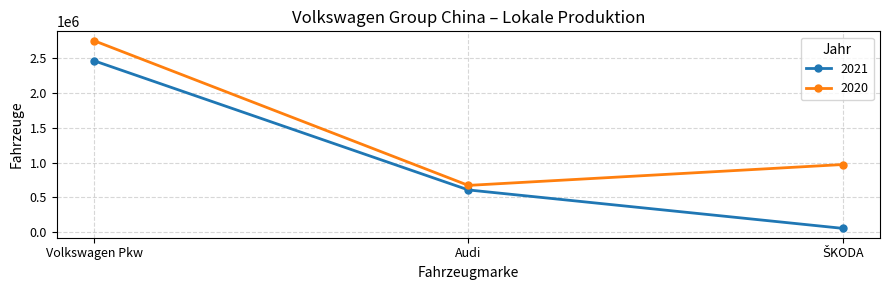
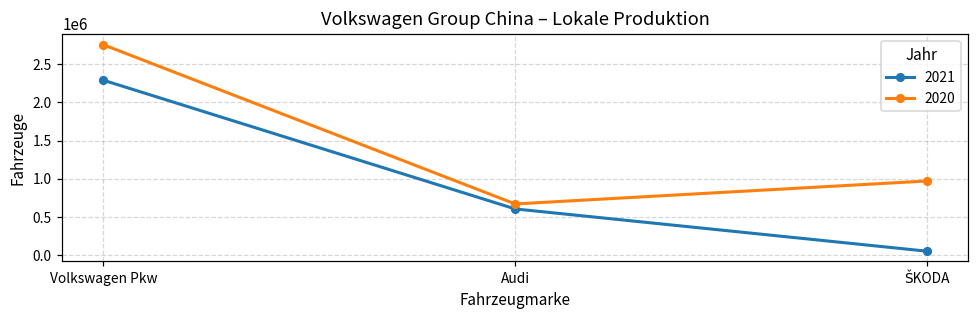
2021, Volkswagen Pkw: 2500000 -> 2300000
